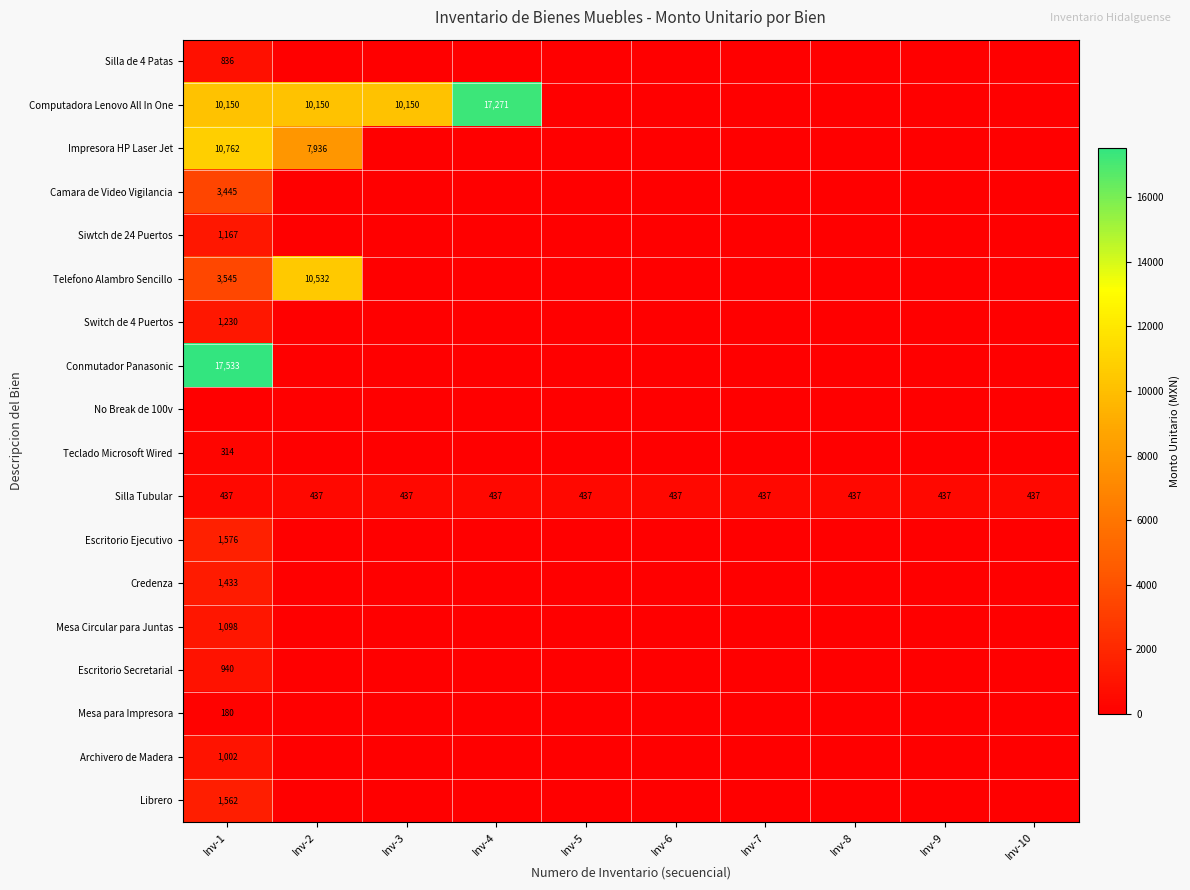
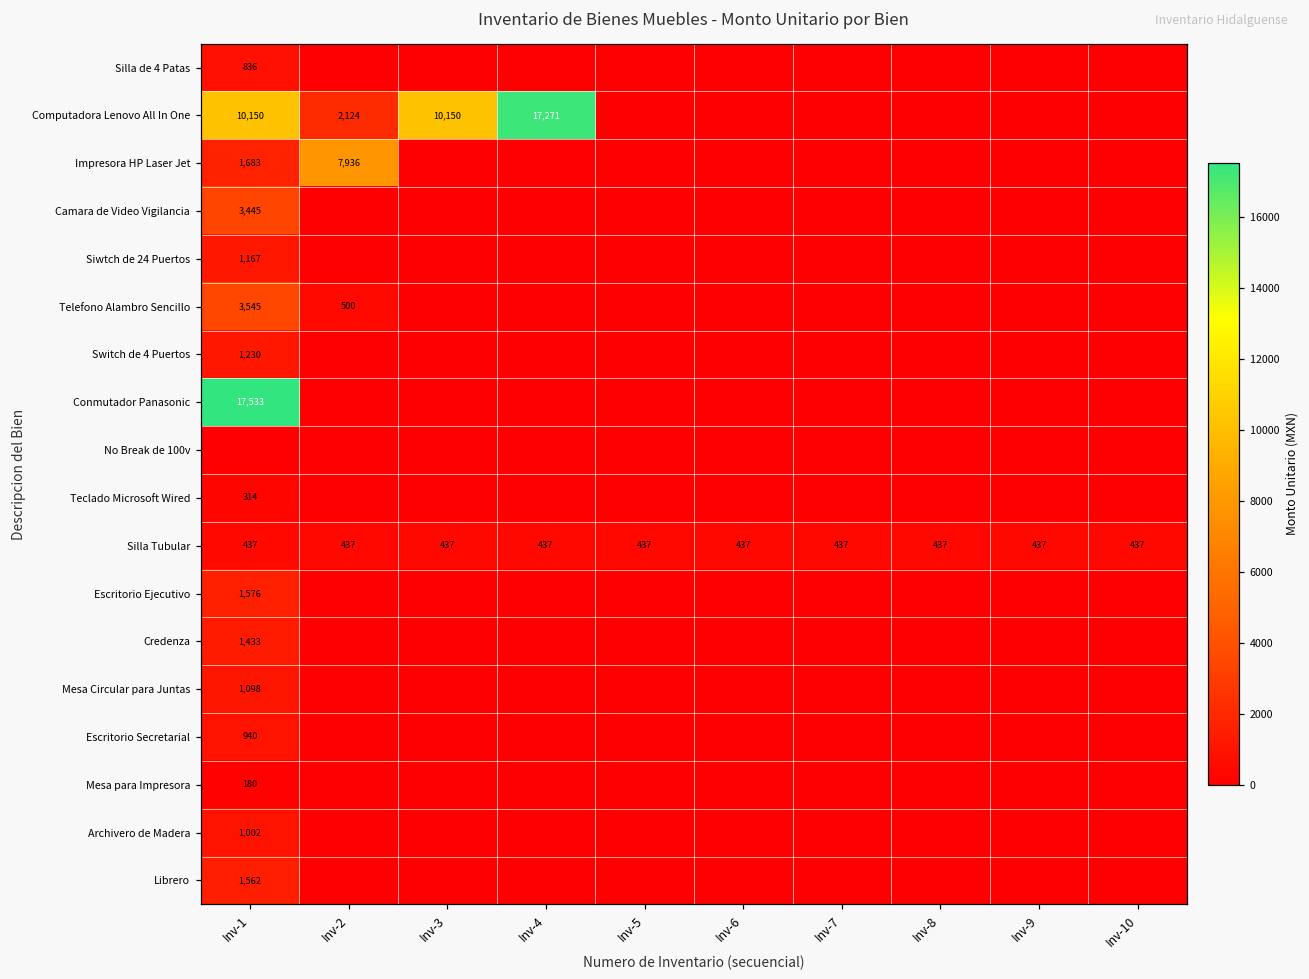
Computadora Lenovo All In One, Inv-2: 10,150 -> 2,124
Impresora HP Laser Jet, Inv-1: 10,762 -> 1,683
Telefono Alambro Sencillo, Inv-2: 10,532 -> 500
